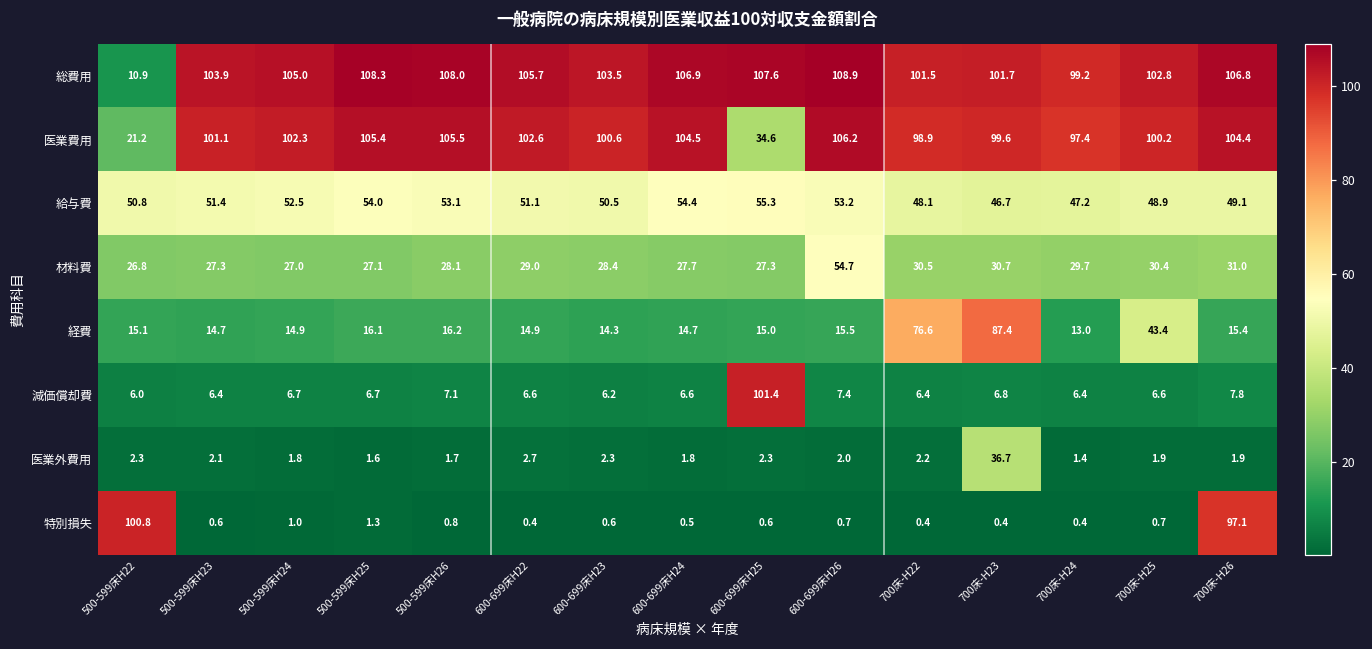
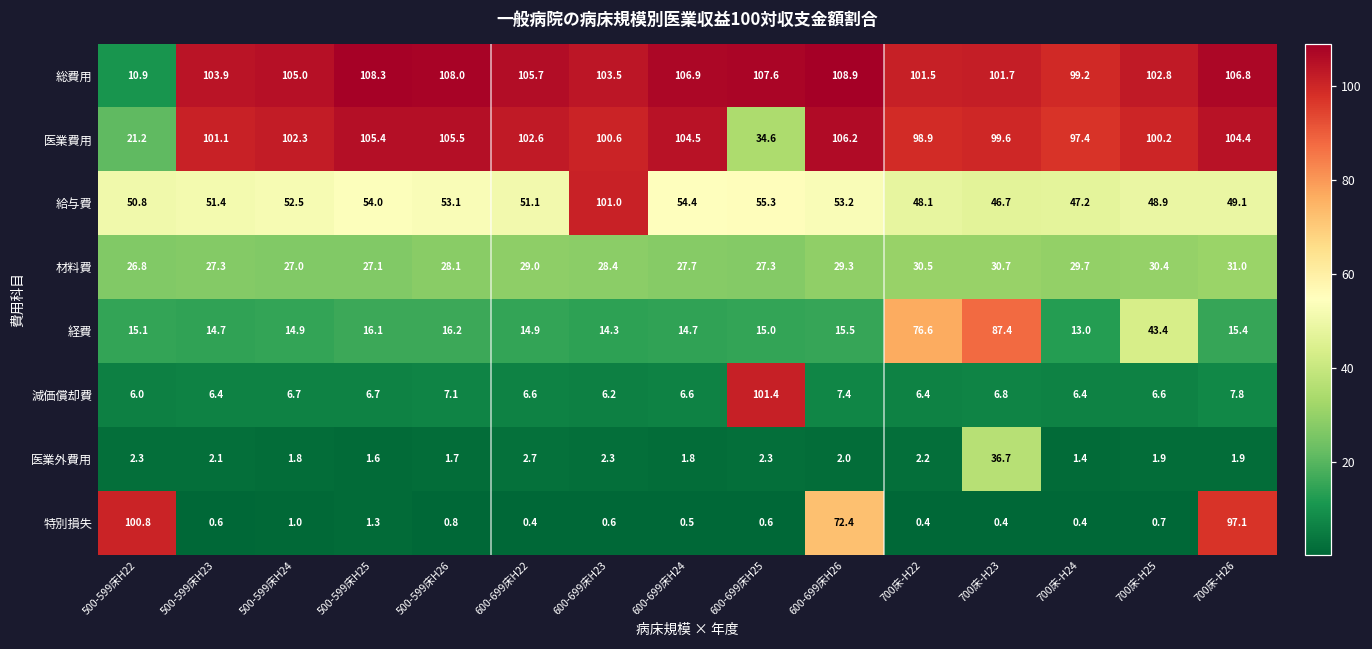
給与費, 600-699床H23: 50.5 -> 101.0
材料費, 600-699床H26: 54.7 -> 29.3
特別損失, 600-699床H26: 0.7 -> 72.4
